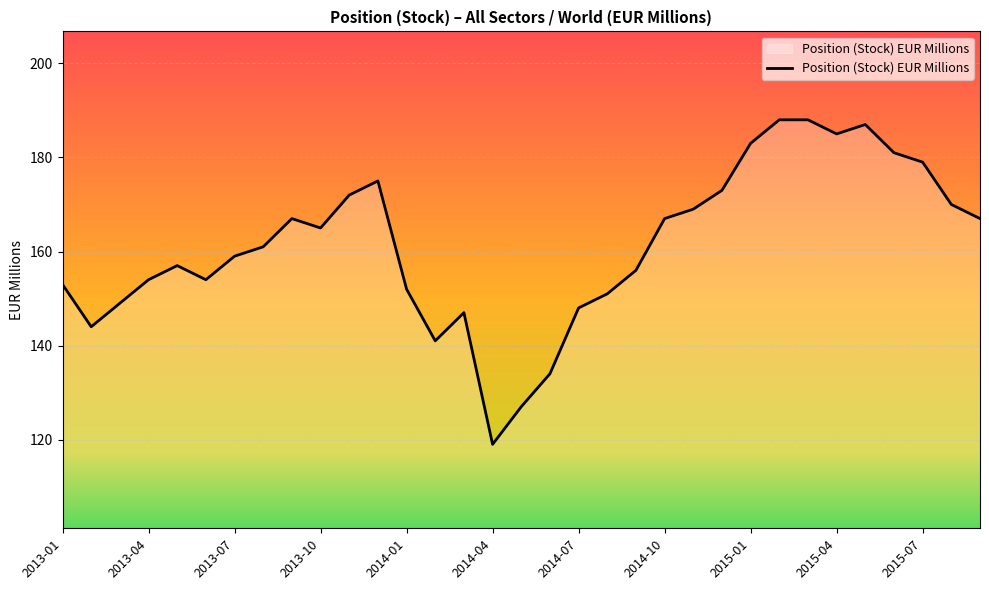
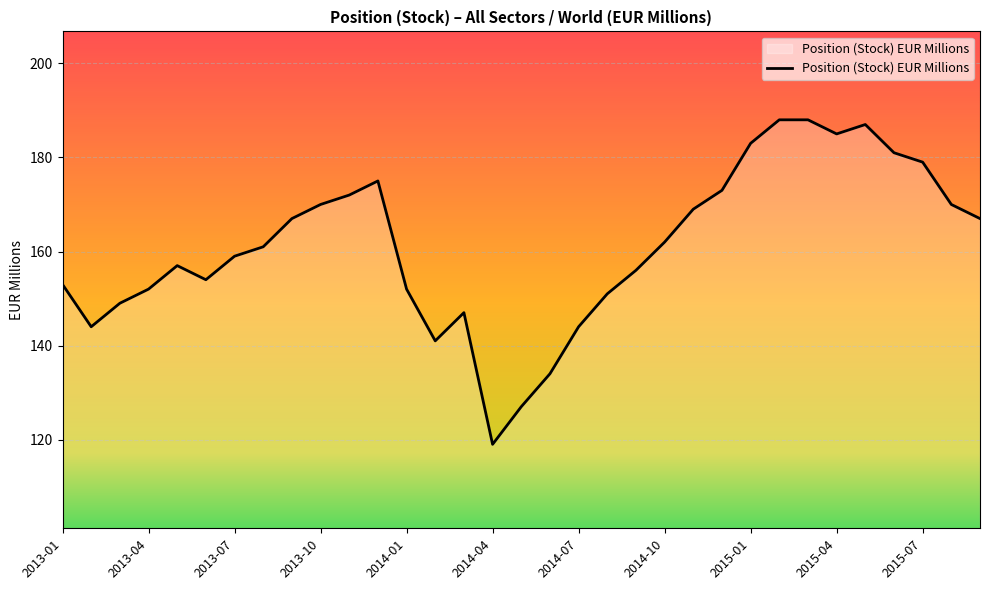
2013-04: 154 -> 152
2013-10: 165 -> 170
2014-07: 148 -> 144
2014-10: 167 -> 162
